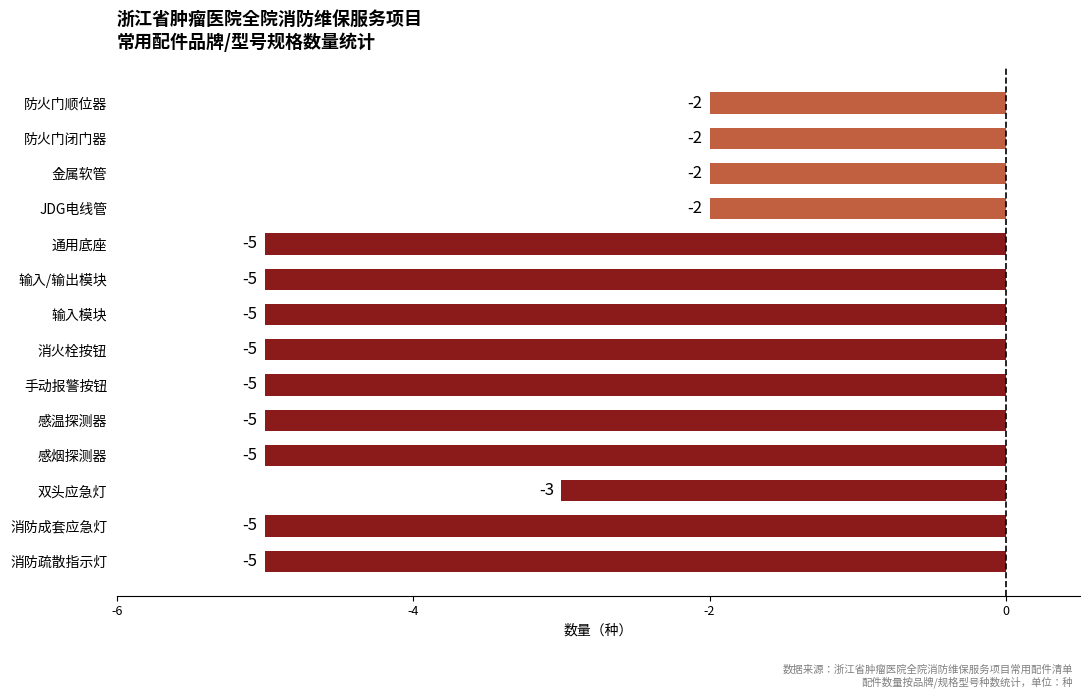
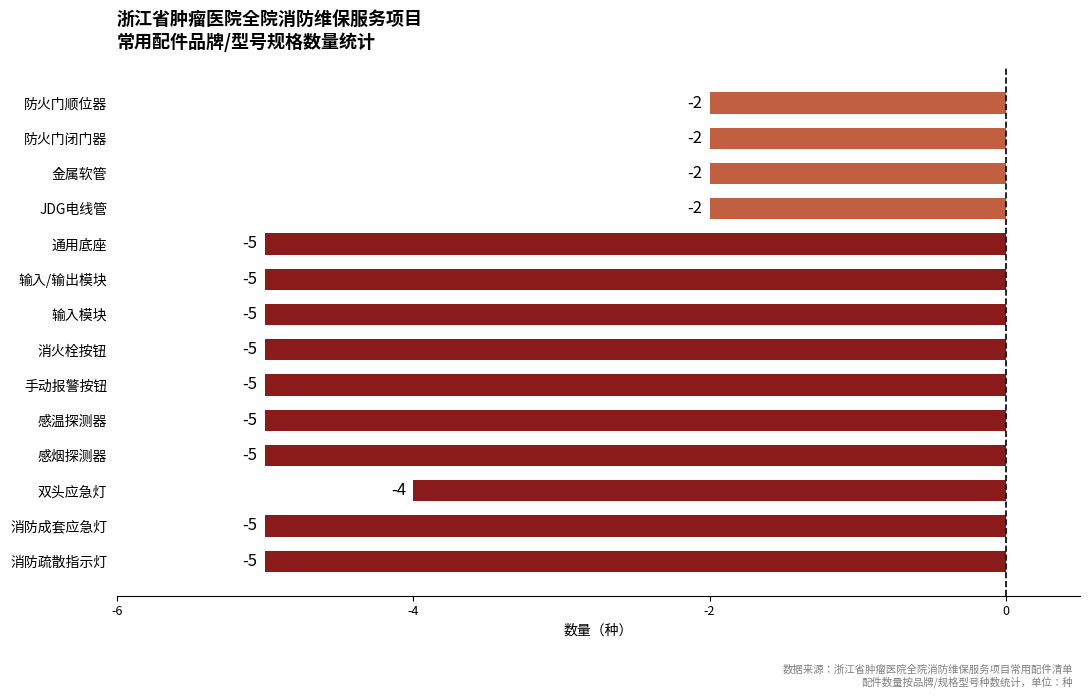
双头应急灯: -3 -> -4
